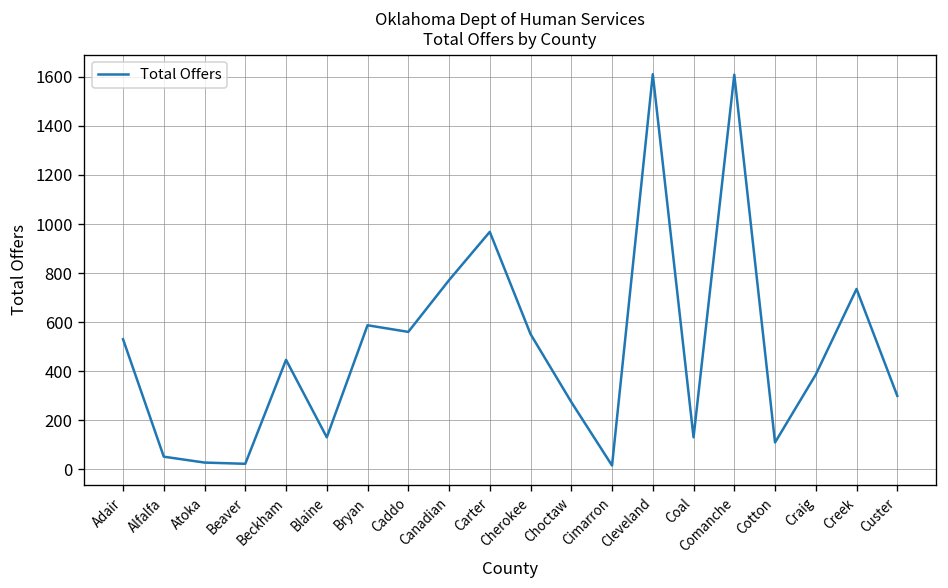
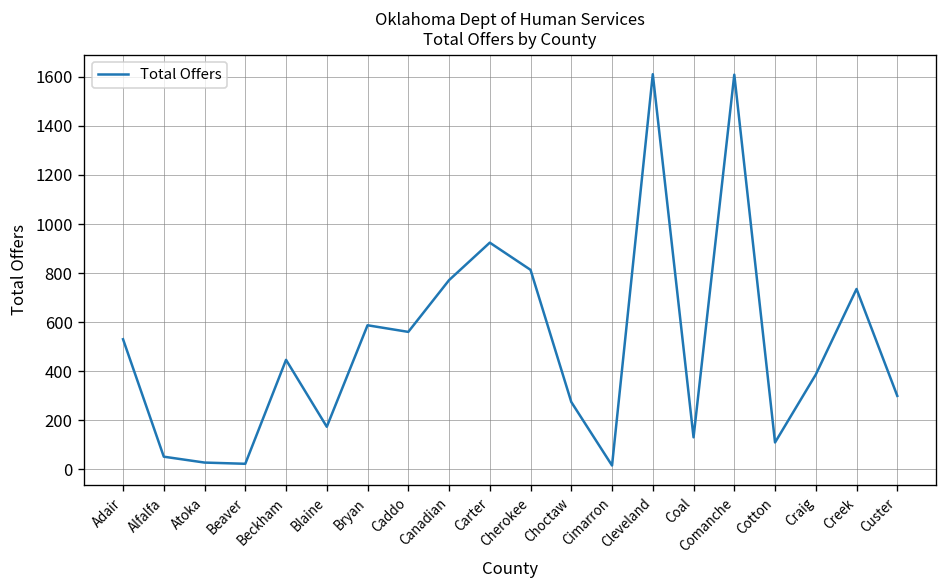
Blaine: 130 -> 170
Carter: 970 -> 920
Cherokee: 550 -> 810
